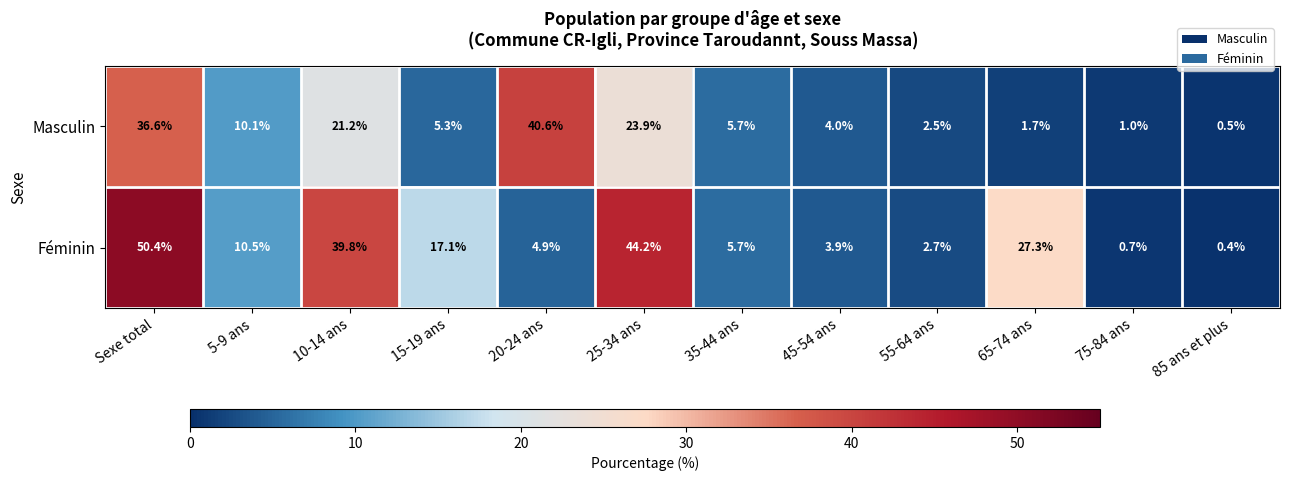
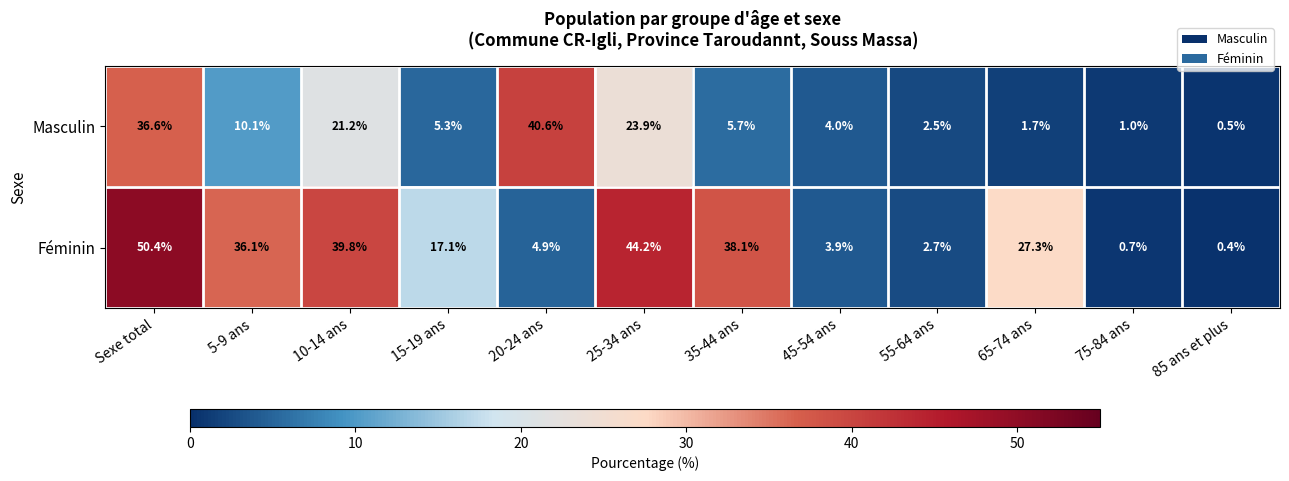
Féminin, 5-9 ans: 10.5% -> 36.1%
Féminin, 35-44 ans: 5.7% -> 38.1%
